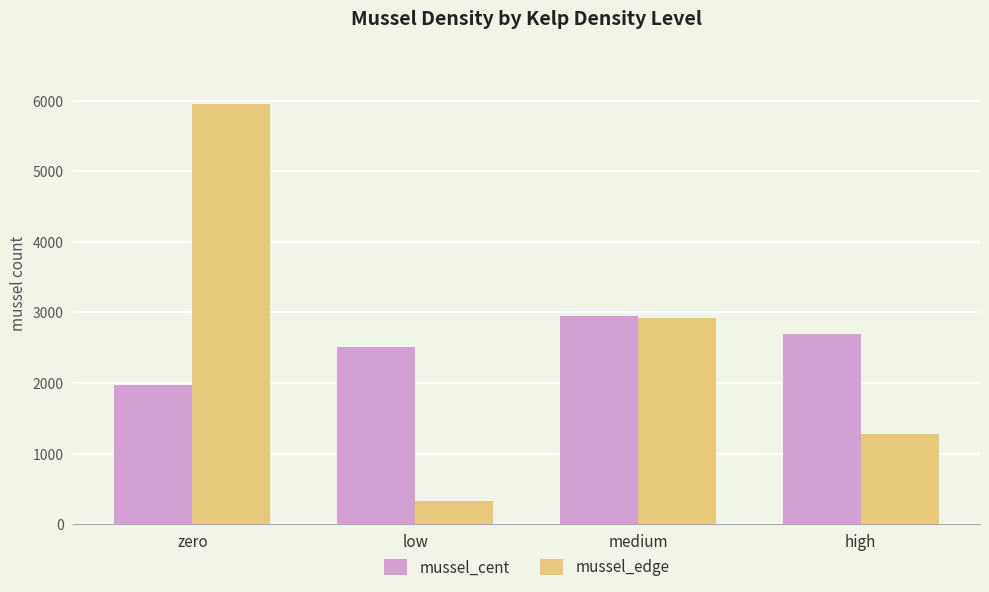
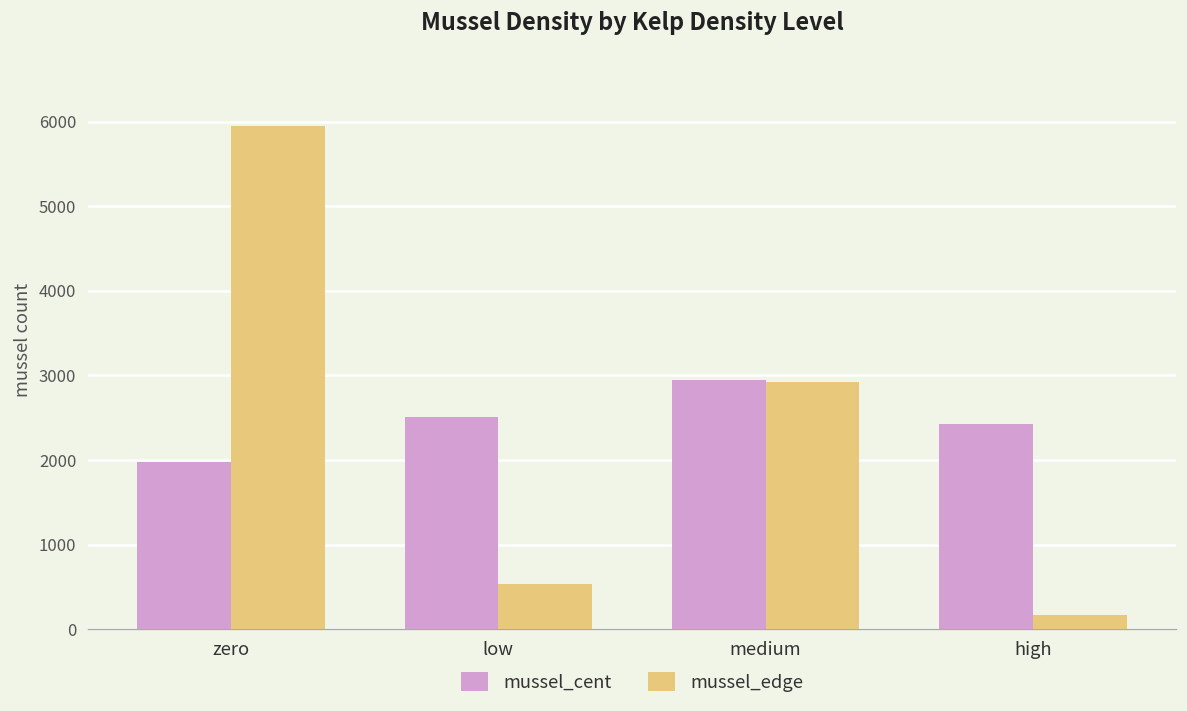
mussel_edge, low: 300 -> 500
mussel_cent, high: 2700 -> 2400
mussel_edge, high: 1300 -> 200
